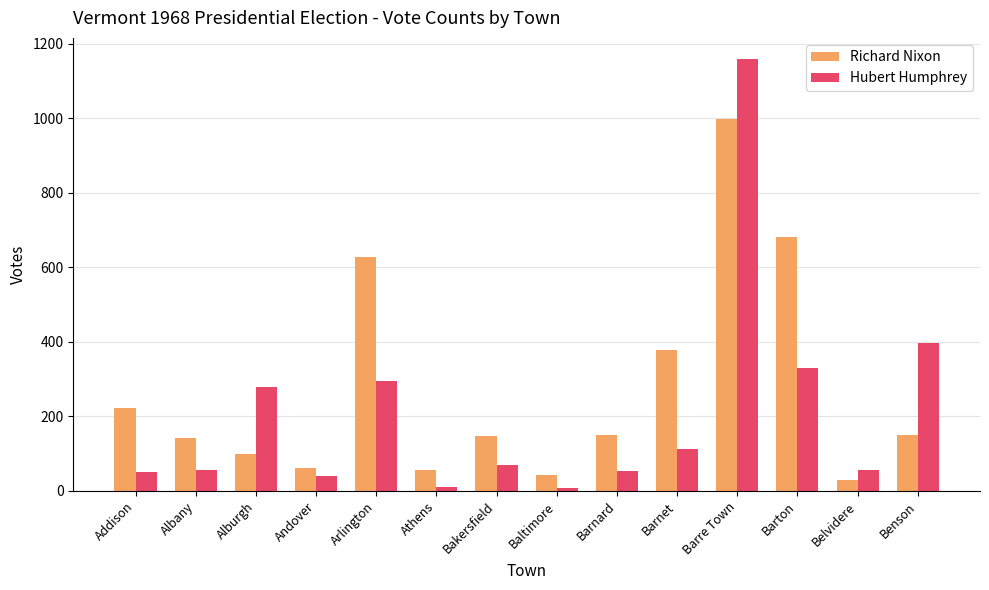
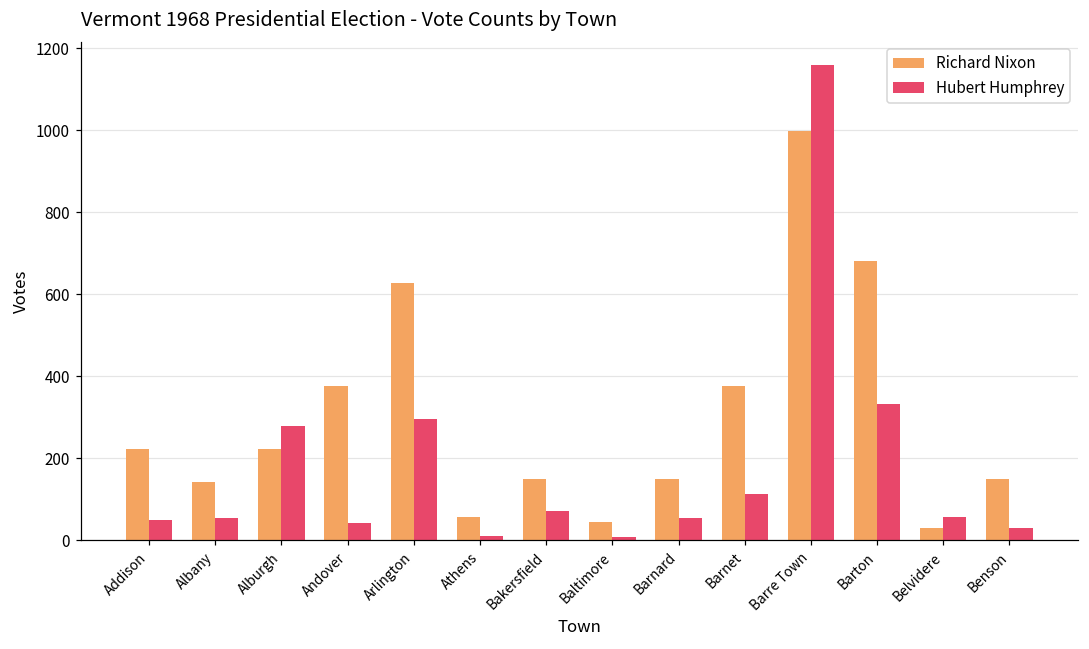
Richard Nixon, Alburgh: 100 -> 220
Richard Nixon, Andover: 60 -> 380
Hubert Humphrey, Benson: 400 -> 30
